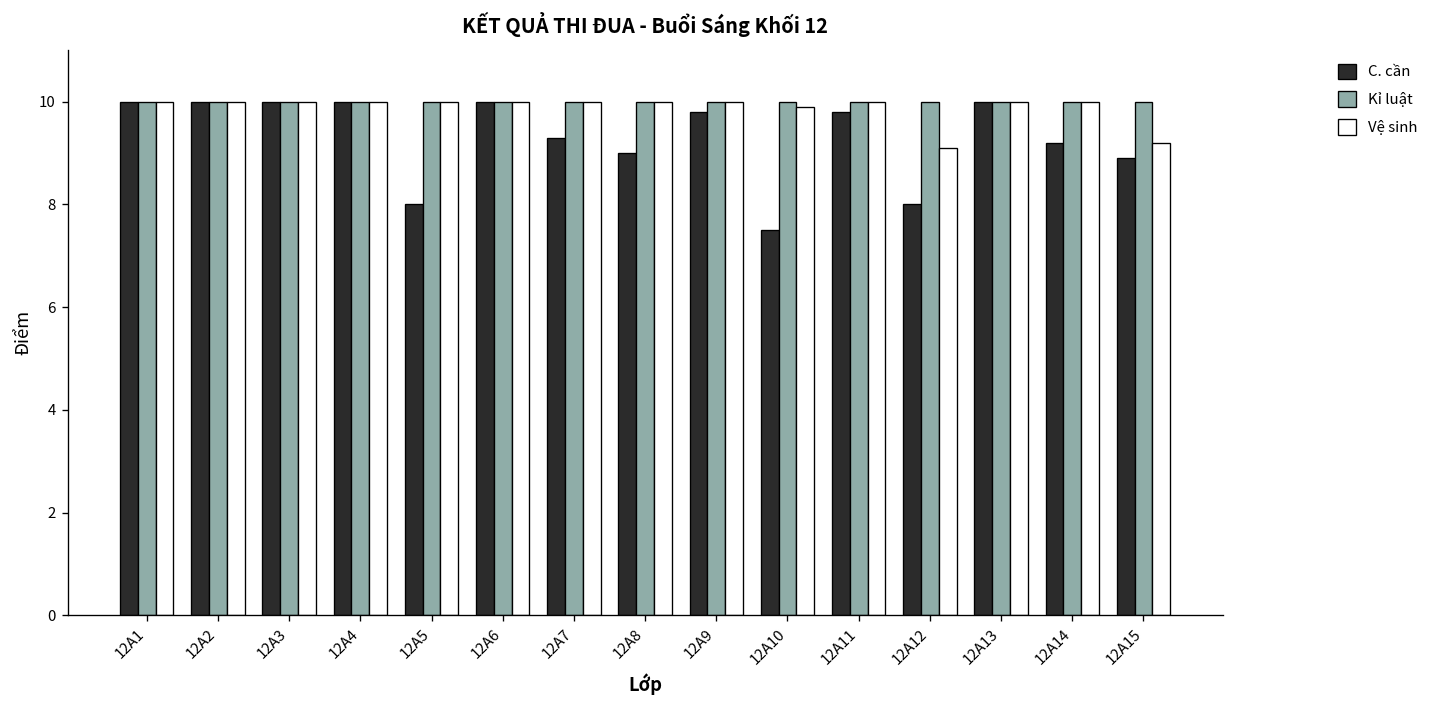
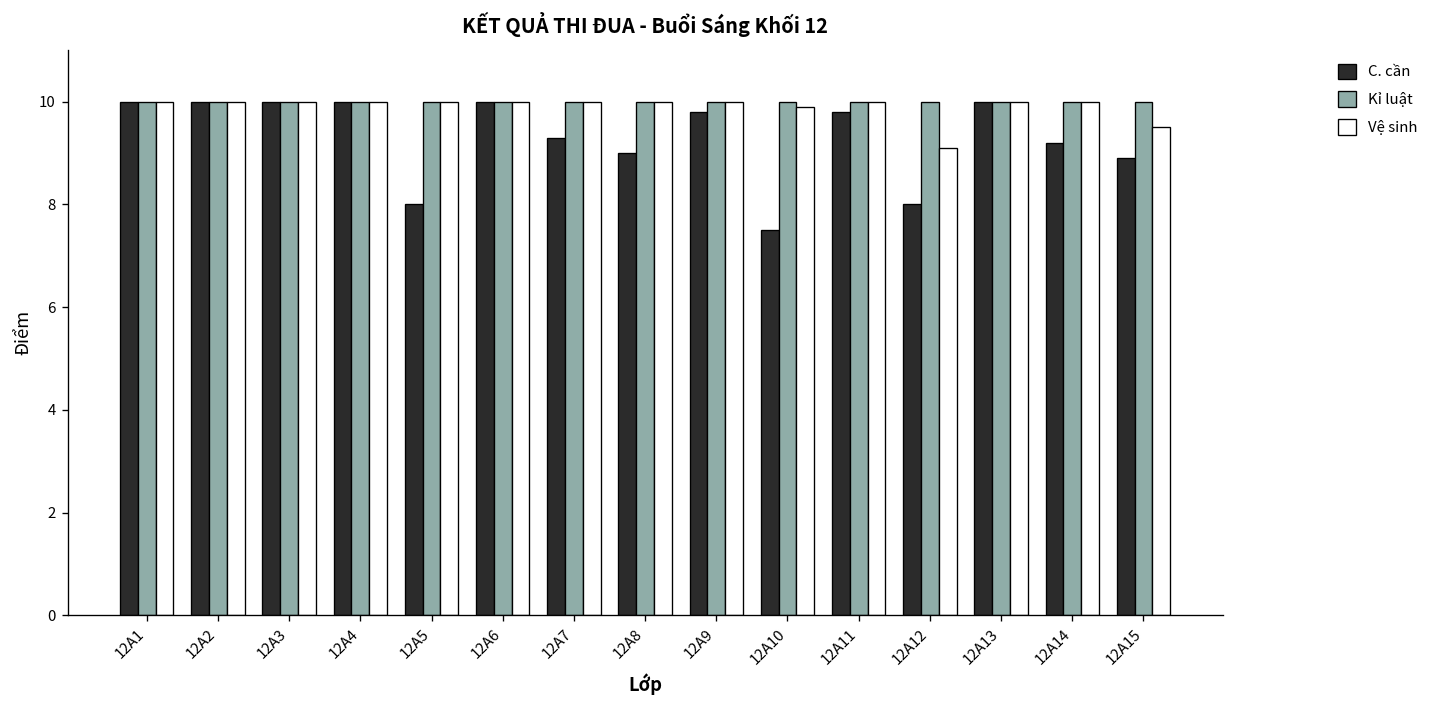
Vệ sinh, 12A15: 9.2 -> 9.5
